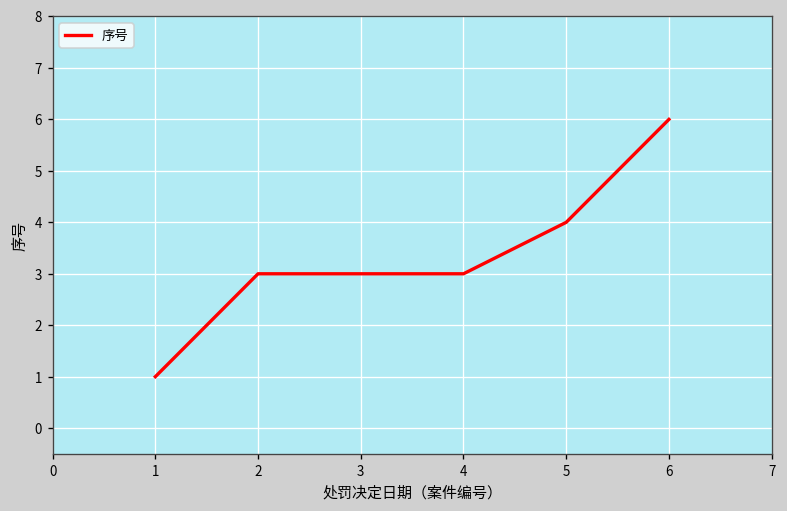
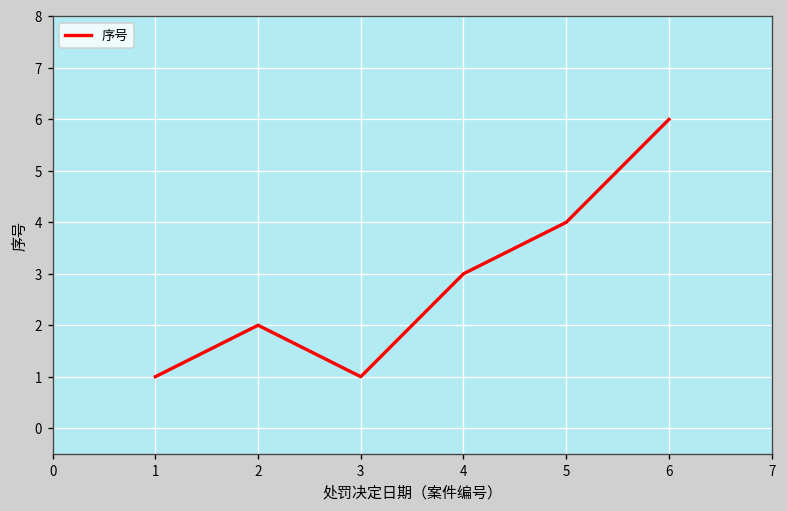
2: 3 -> 2
3: 3 -> 1
